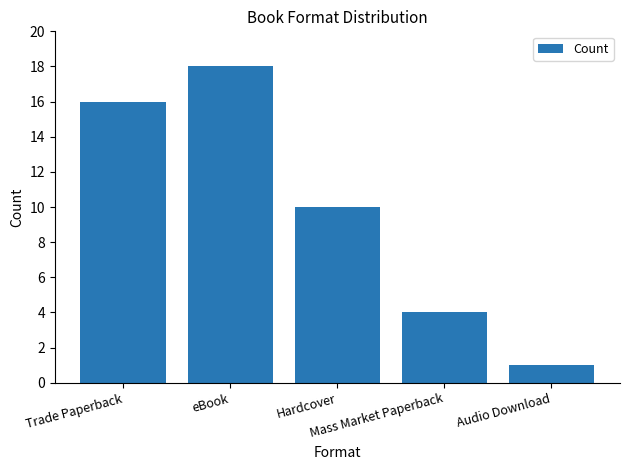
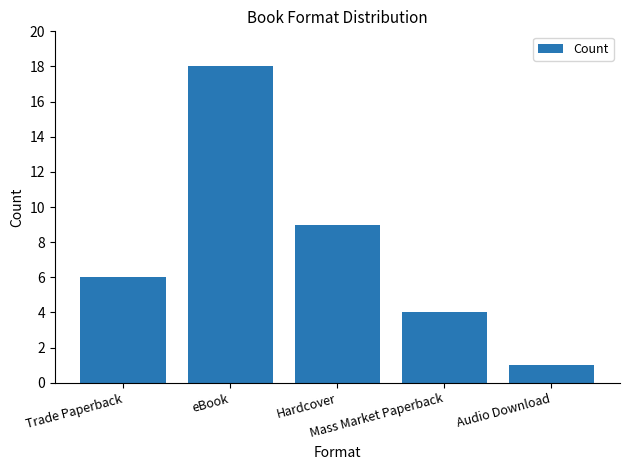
Trade Paperback: 16 -> 6
Hardcover: 10 -> 9
